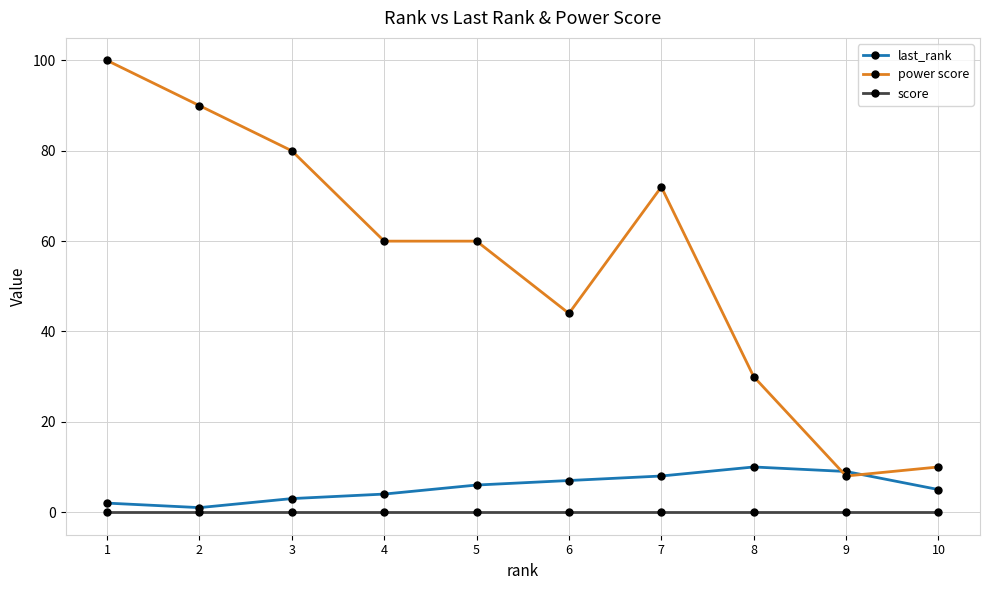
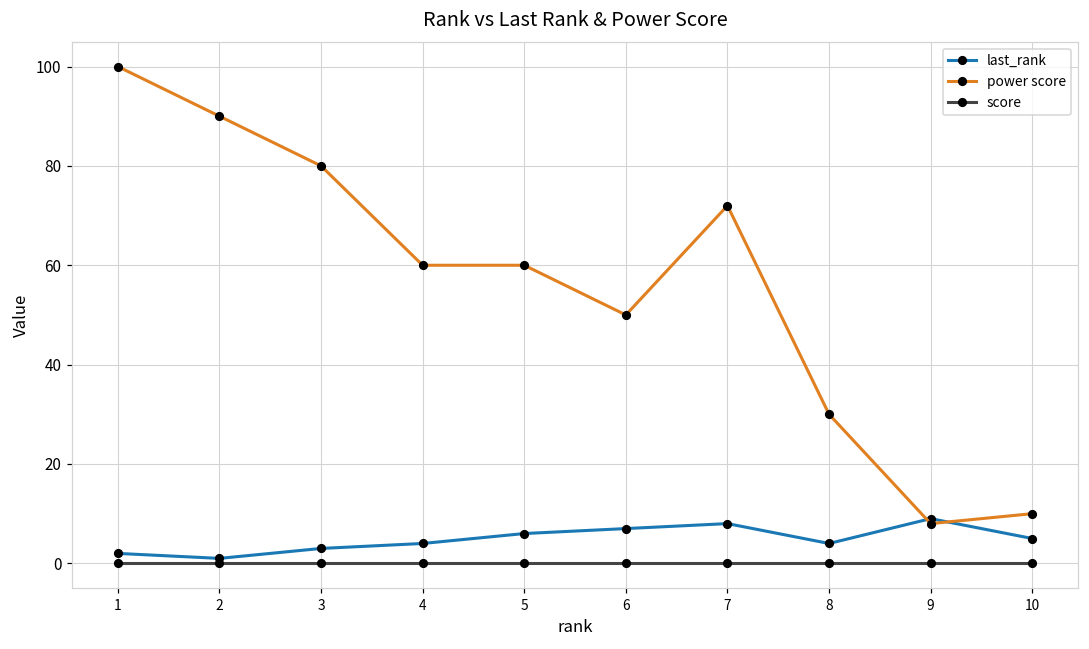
power score, 6: 44 -> 50
last_rank, 8: 10 -> 4
